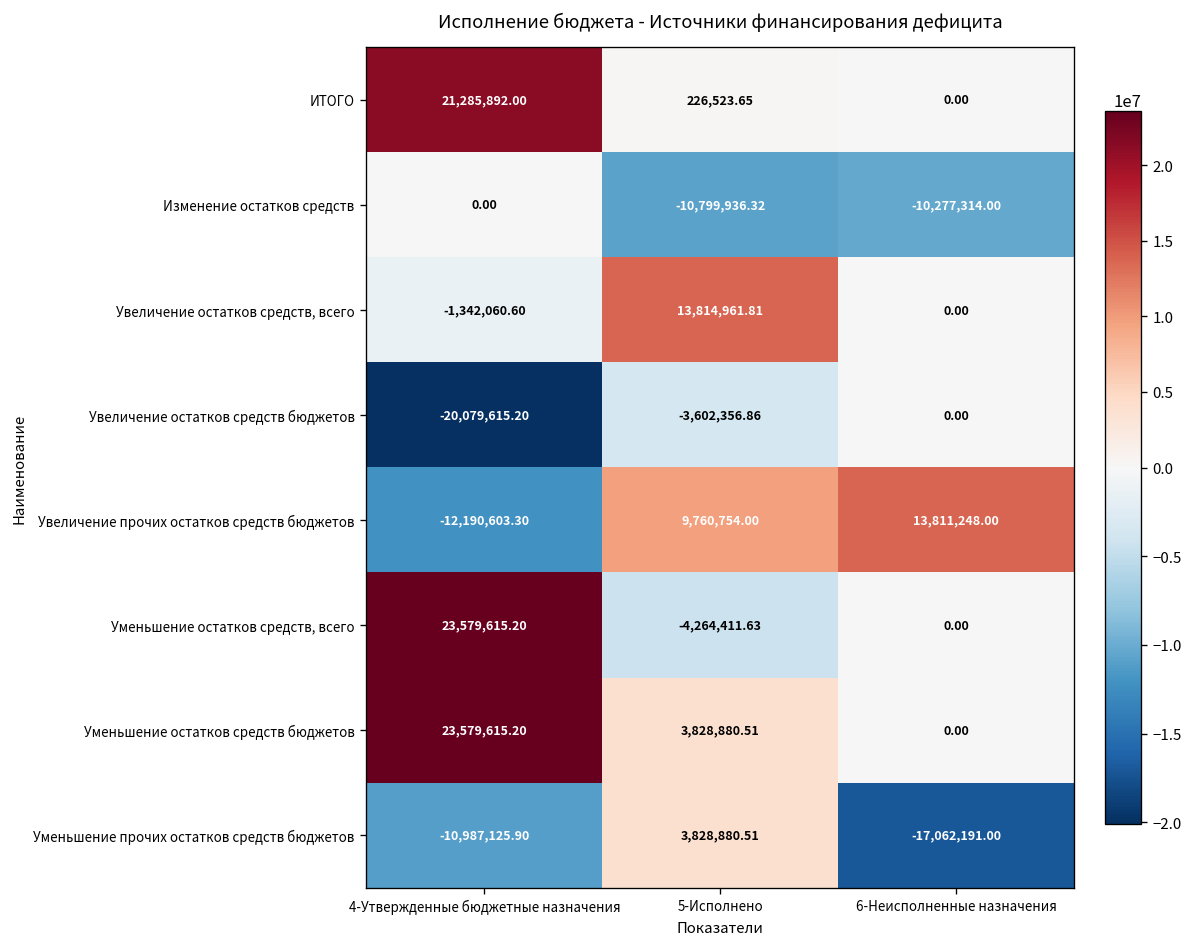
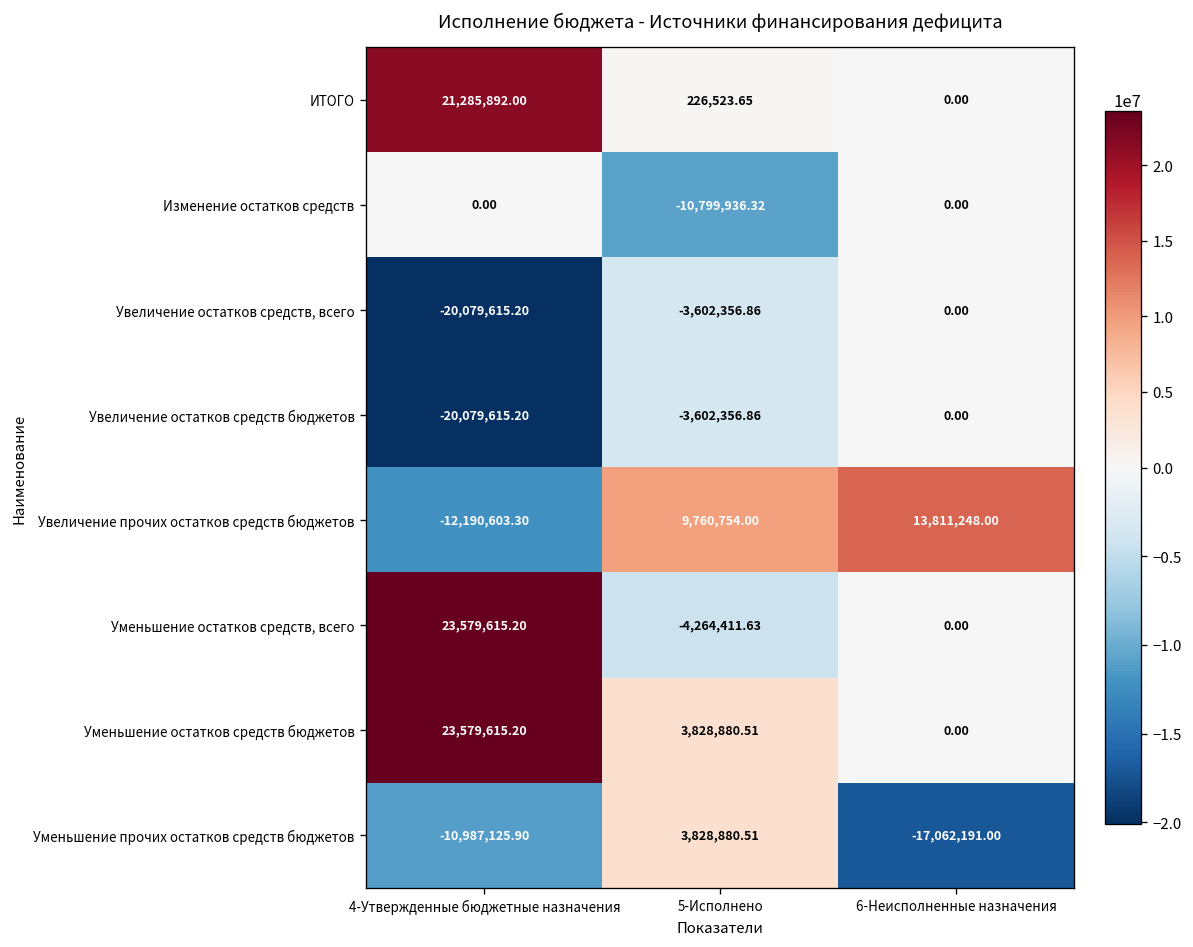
Изменение остатков средств, 6-Неисполненные назначения: -10,277,314.00 -> 0.00
Увеличение остатков средств, всего, 4-Утвержденные бюджетные назначения: -1,342,060.60 -> -20,079,615.20
Увеличение остатков средств, всего, 5-Исполнено: 13,814,961.81 -> -3,602,356.86
